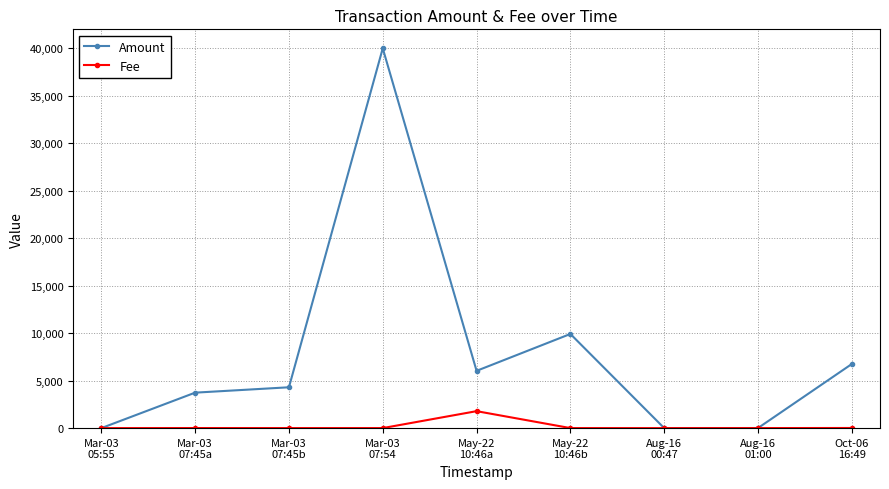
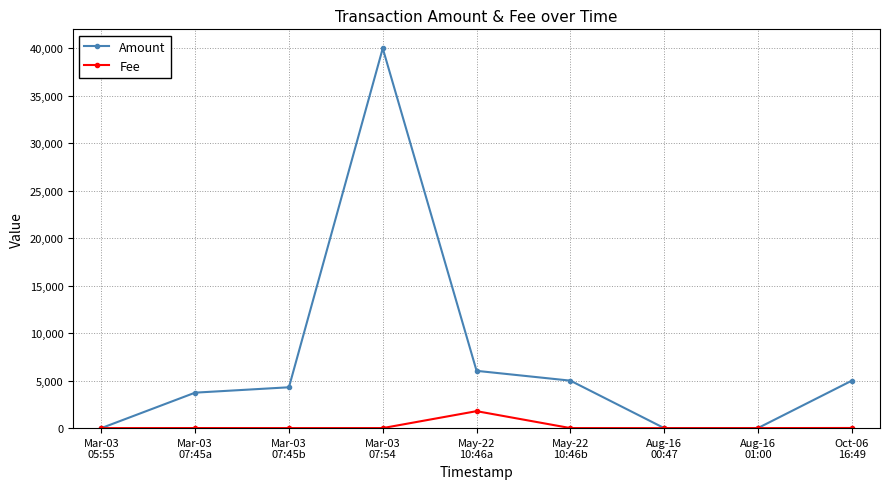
Amount, May-22 10:46b: 10,000 -> 5,000
Amount, Oct-06 16:49: 7,000 -> 5,000
